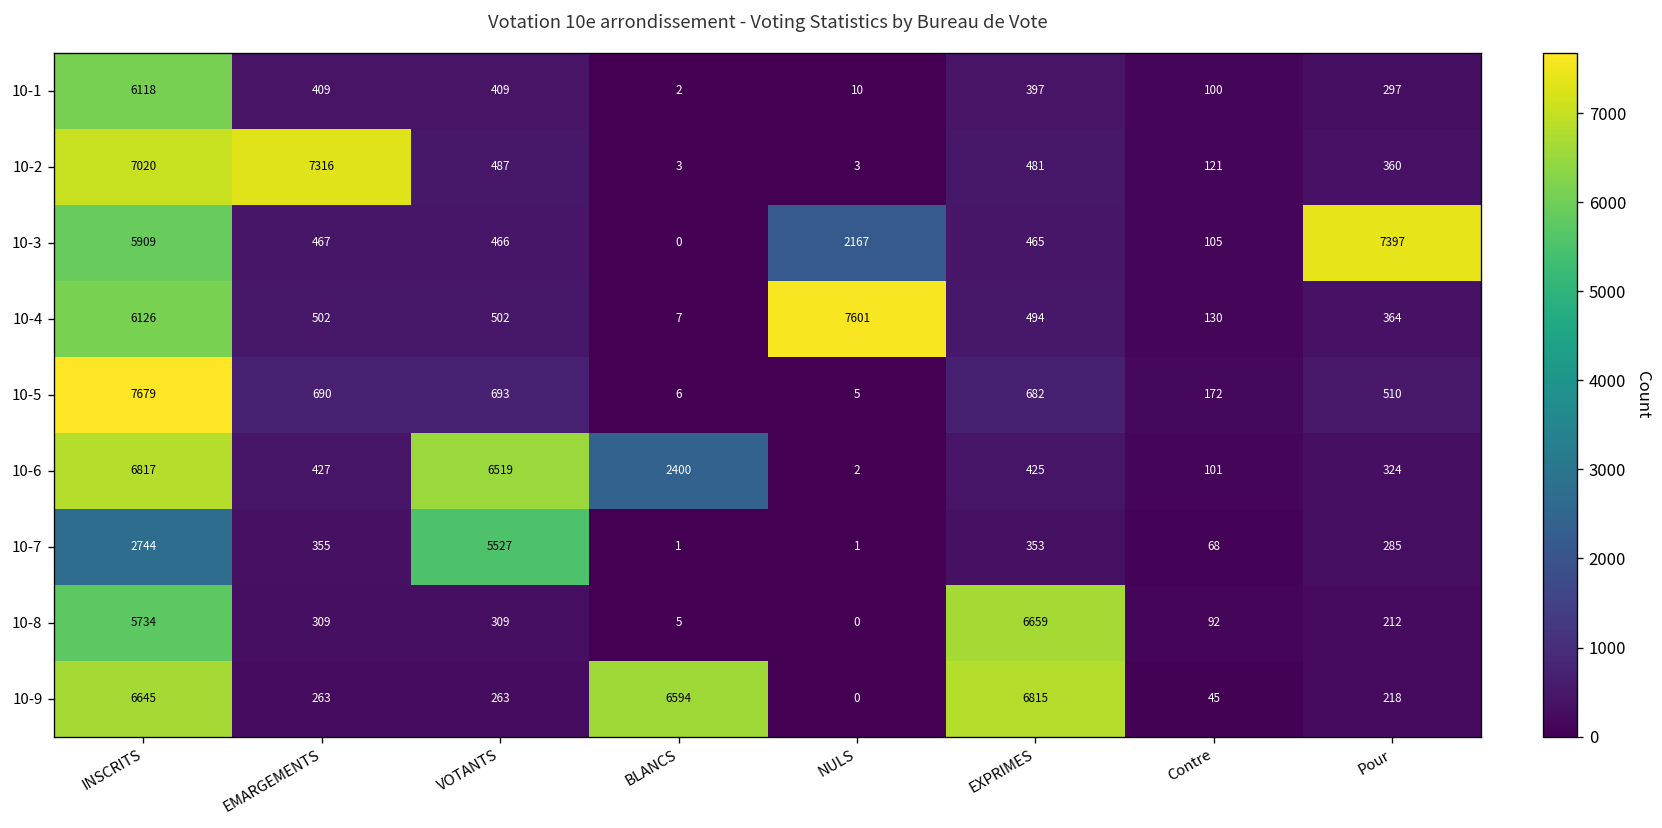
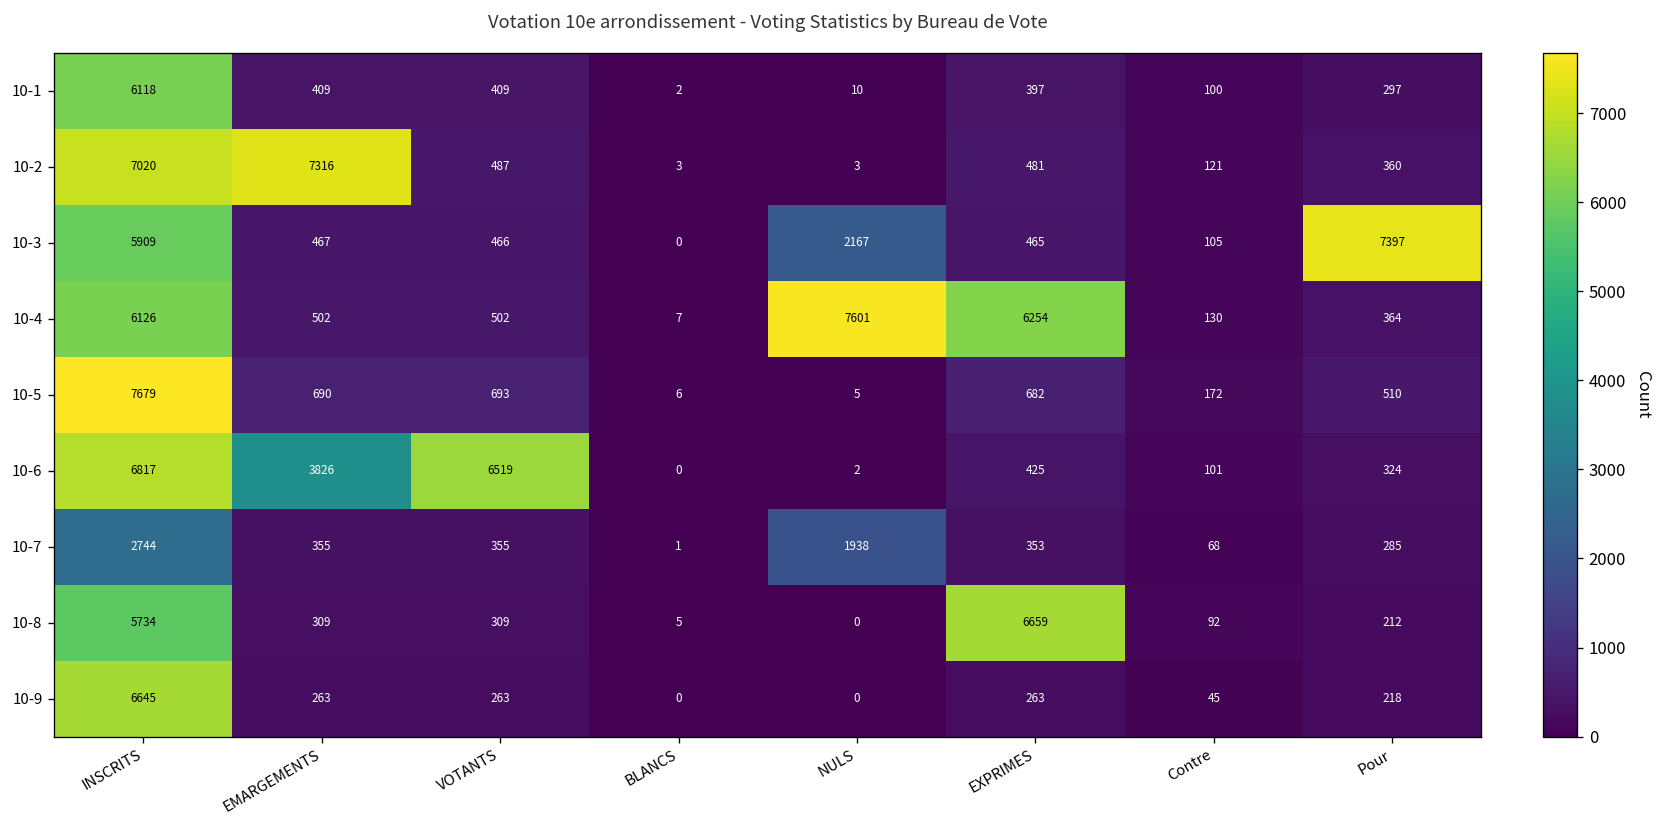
10-4, EXPRIMES: 494 -> 6254
10-6, EMARGEMENTS: 427 -> 3826
10-6, BLANCS: 2400 -> 0
10-7, VOTANTS: 5527 -> 355
10-7, NULS: 1 -> 1938
10-9, BLANCS: 6594 -> 0
10-9, EXPRIMES: 6815 -> 263
